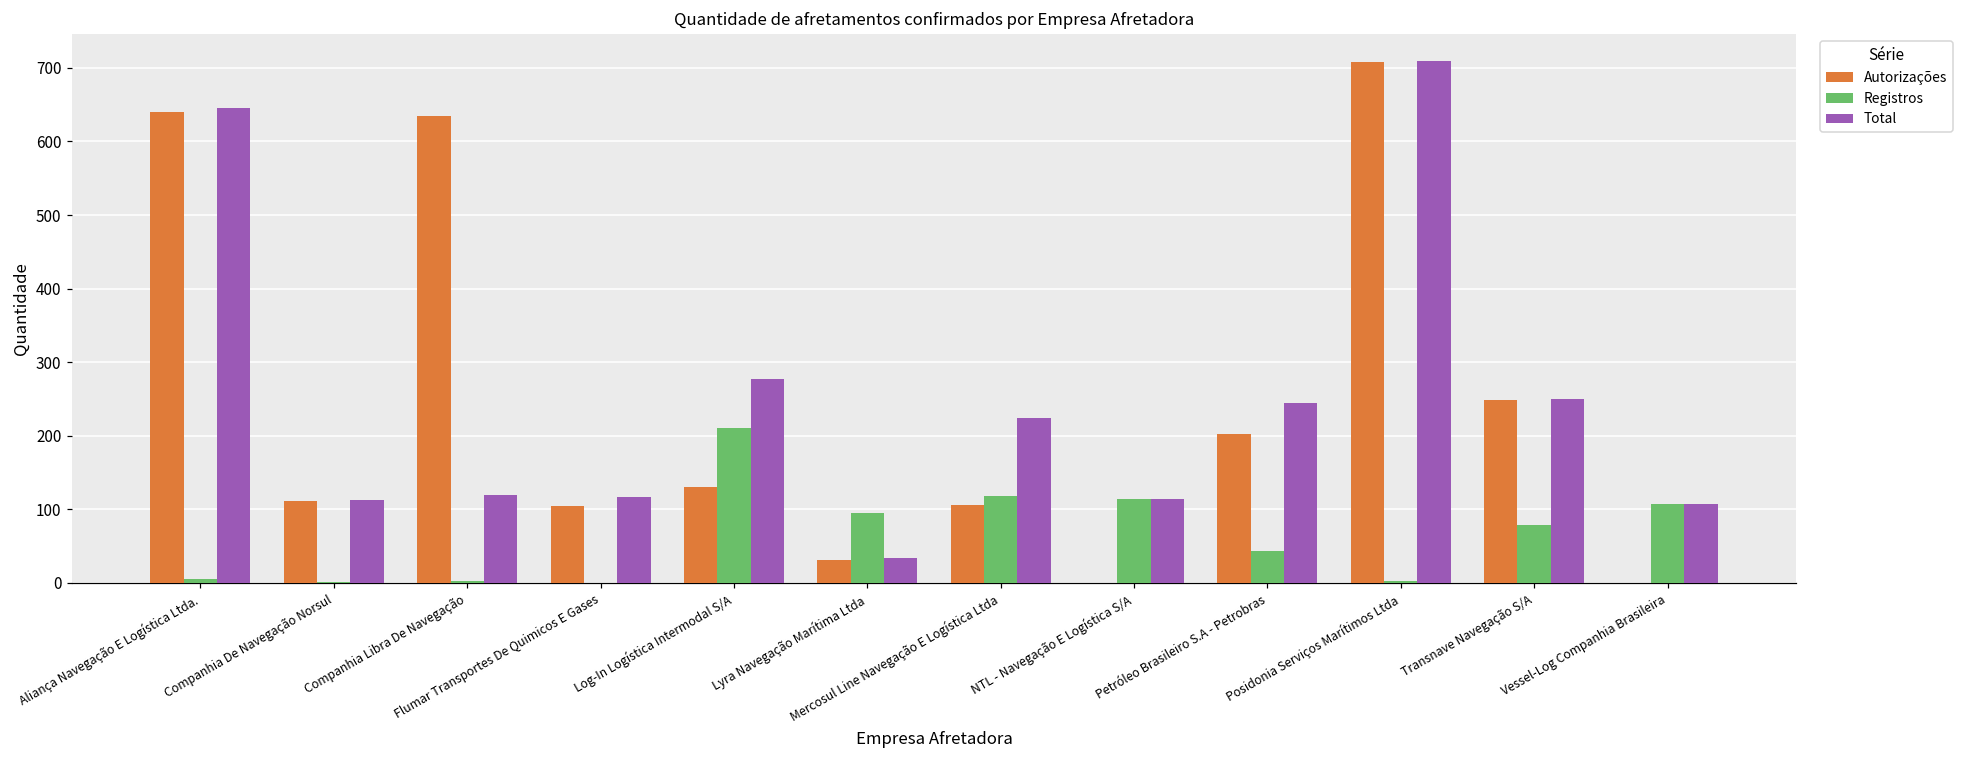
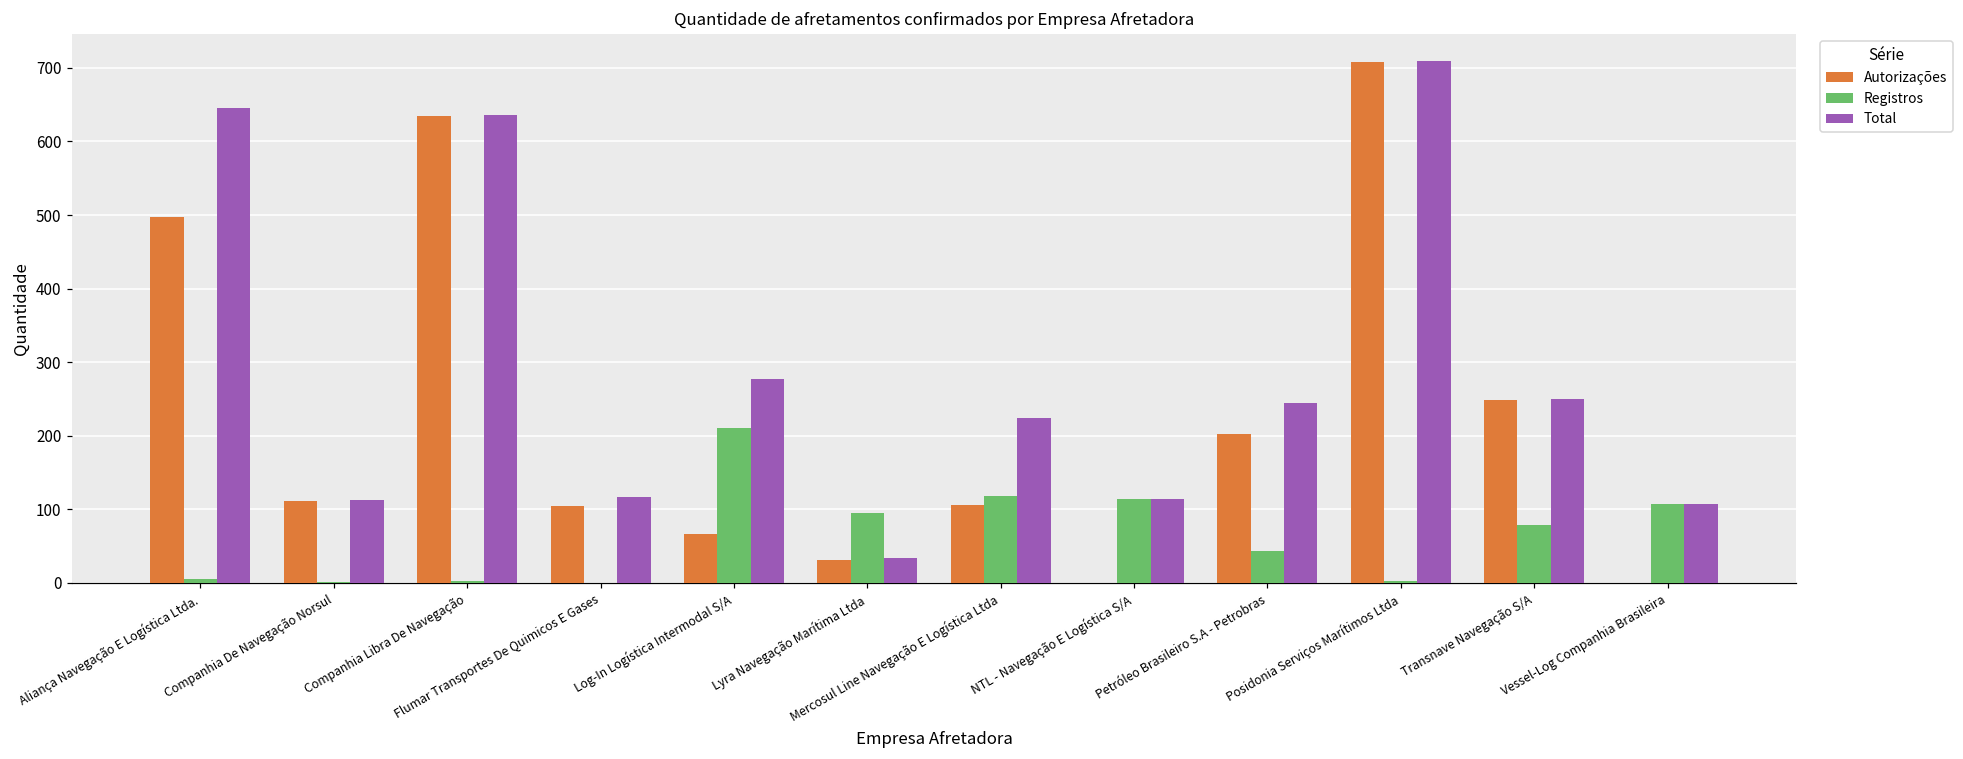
Autorizações, Aliança Navegação E Logística Ltda.: 640 -> 500
Total, Companhia Libra De Navegação: 120 -> 640
Autorizações, Log-In Logística Intermodal S/A: 130 -> 70
